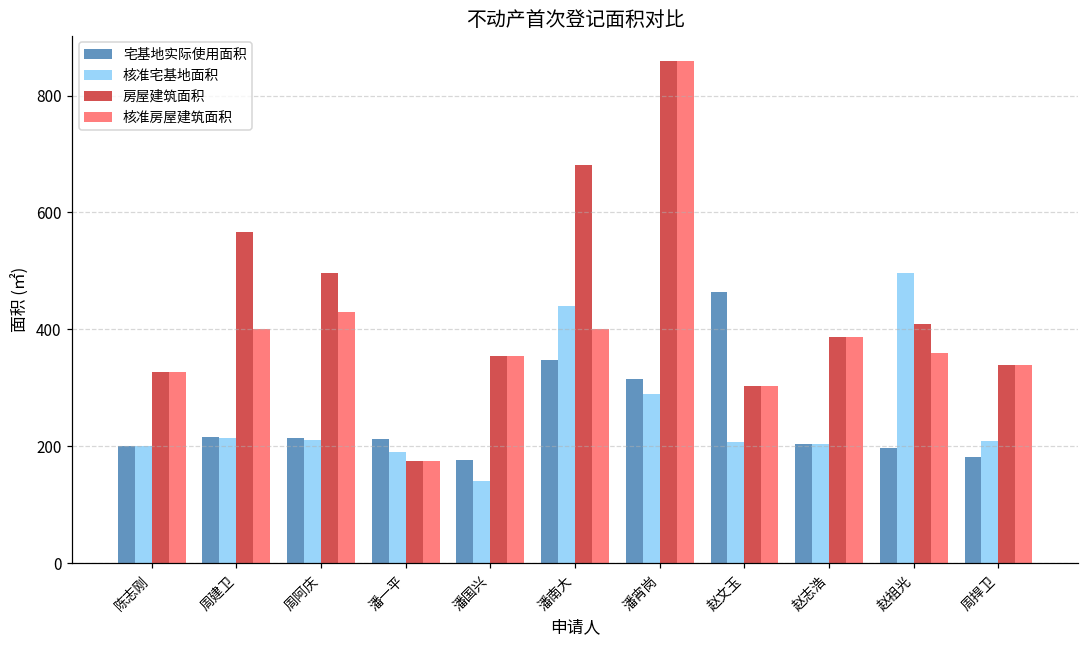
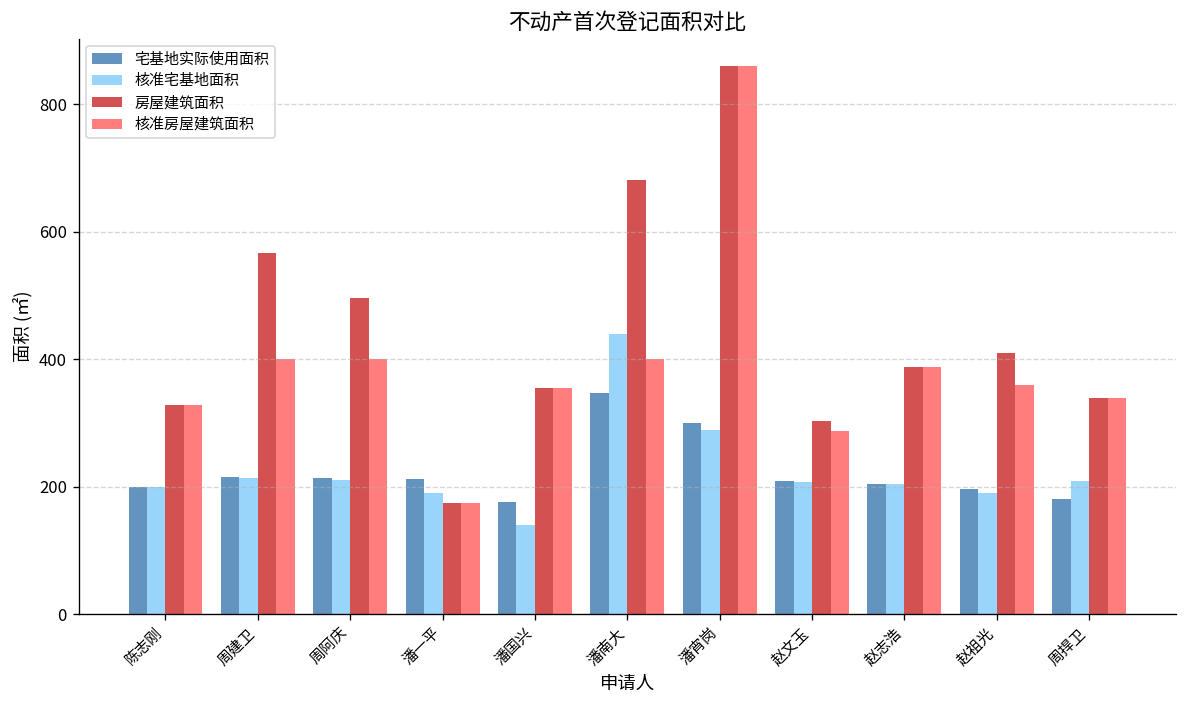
核准房屋建筑面积, 周阿庆: 430 -> 400
宅基地实际使用面积, 潘宵岗: 320 -> 300
宅基地实际使用面积, 赵文玉: 460 -> 210
核准房屋建筑面积, 赵文玉: 300 -> 290
核准宅基地面积, 赵祖光: 500 -> 190
